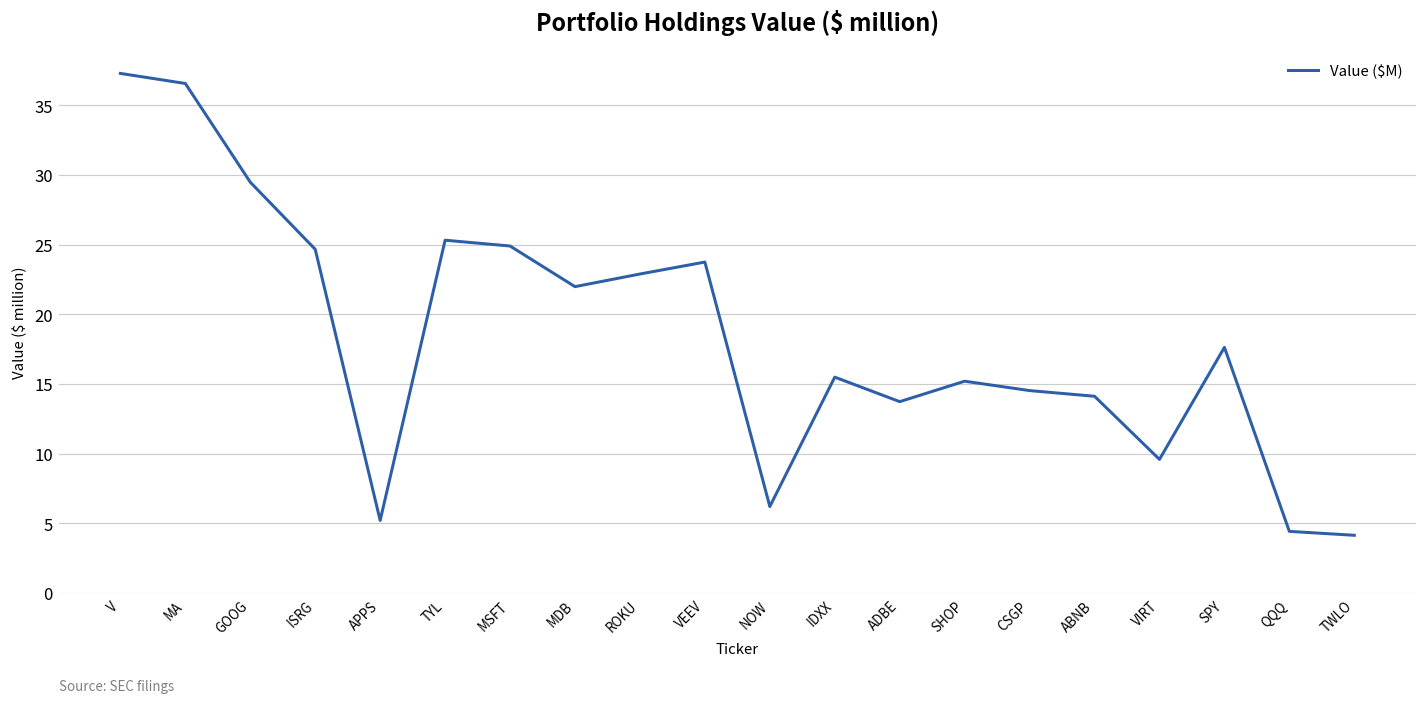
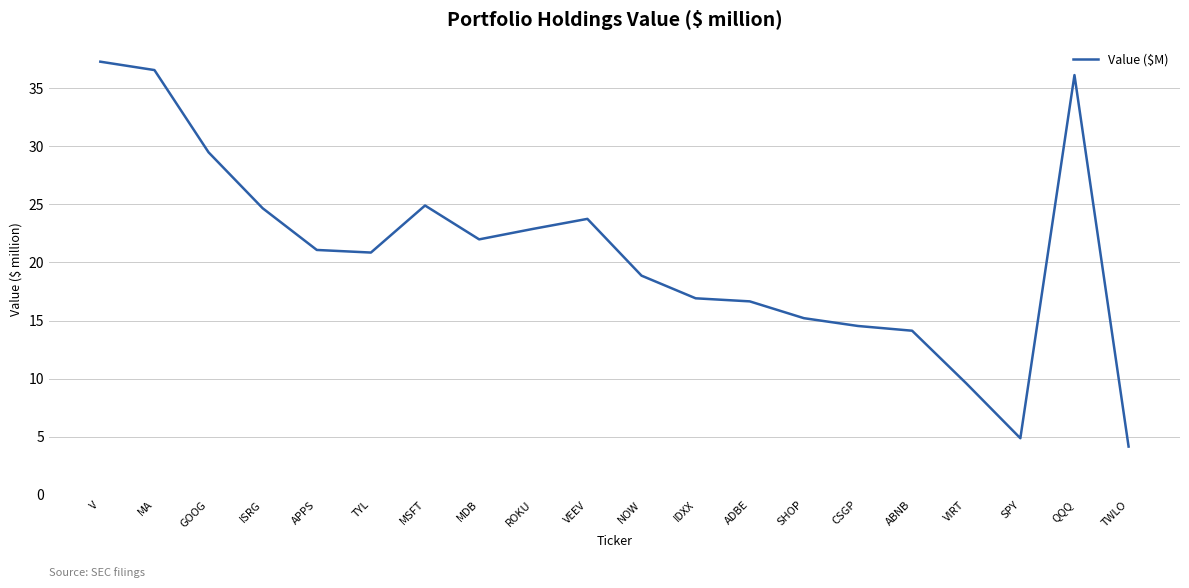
APPS: 5.2 -> 21.1
TYL: 25.3 -> 20.9
NOW: 6.2 -> 18.9
IDXX: 15.5 -> 16.9
ADBE: 13.7 -> 16.7
SPY: 17.6 -> 4.9
QQQ: 4.4 -> 36.1
